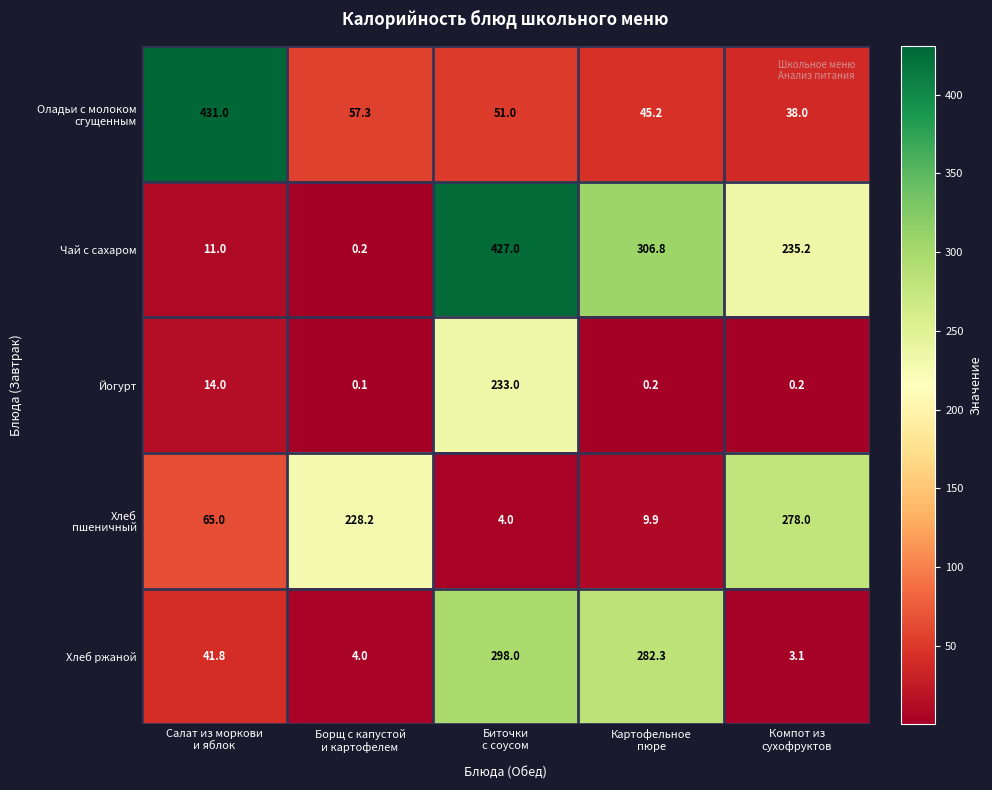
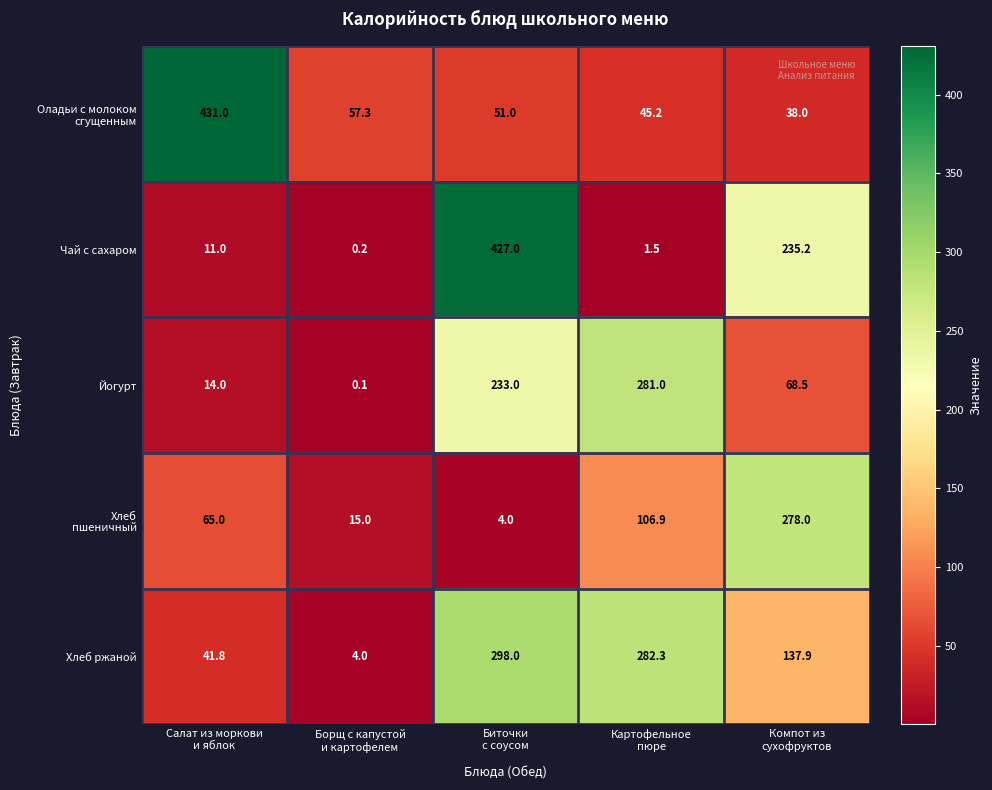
Чай с сахаром, Картофельное пюре: 306.8 -> 1.5
Йогурт, Картофельное пюре: 0.2 -> 281.0
Йогурт, Компот из сухофруктов: 0.2 -> 68.5
Хлеб пшеничный, Борщ с капустой и картофелем: 228.2 -> 15.0
Хлеб пшеничный, Картофельное пюре: 9.9 -> 106.9
Хлеб ржаной, Компот из сухофруктов: 3.1 -> 137.9
